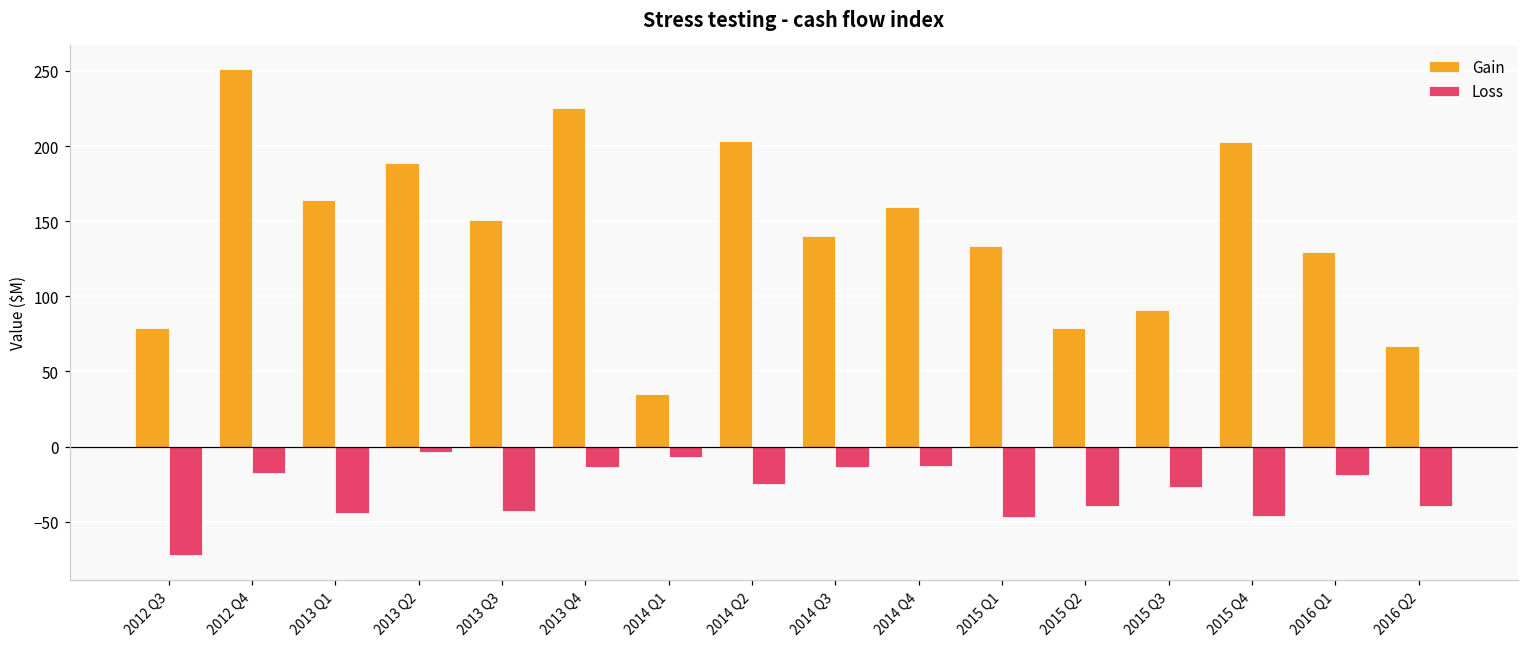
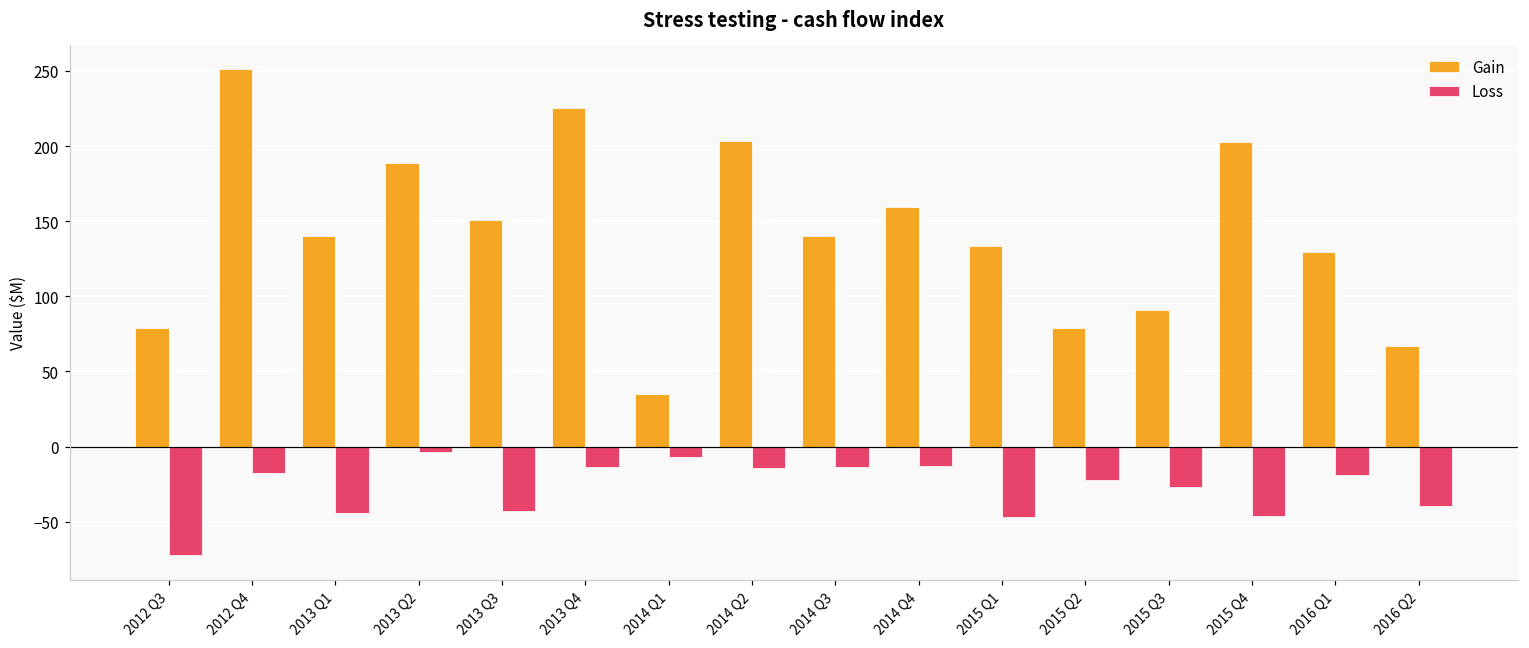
Gain, 2013 Q1: 164 -> 140
Loss, 2014 Q2: -25 -> -14
Loss, 2015 Q2: -40 -> -23
